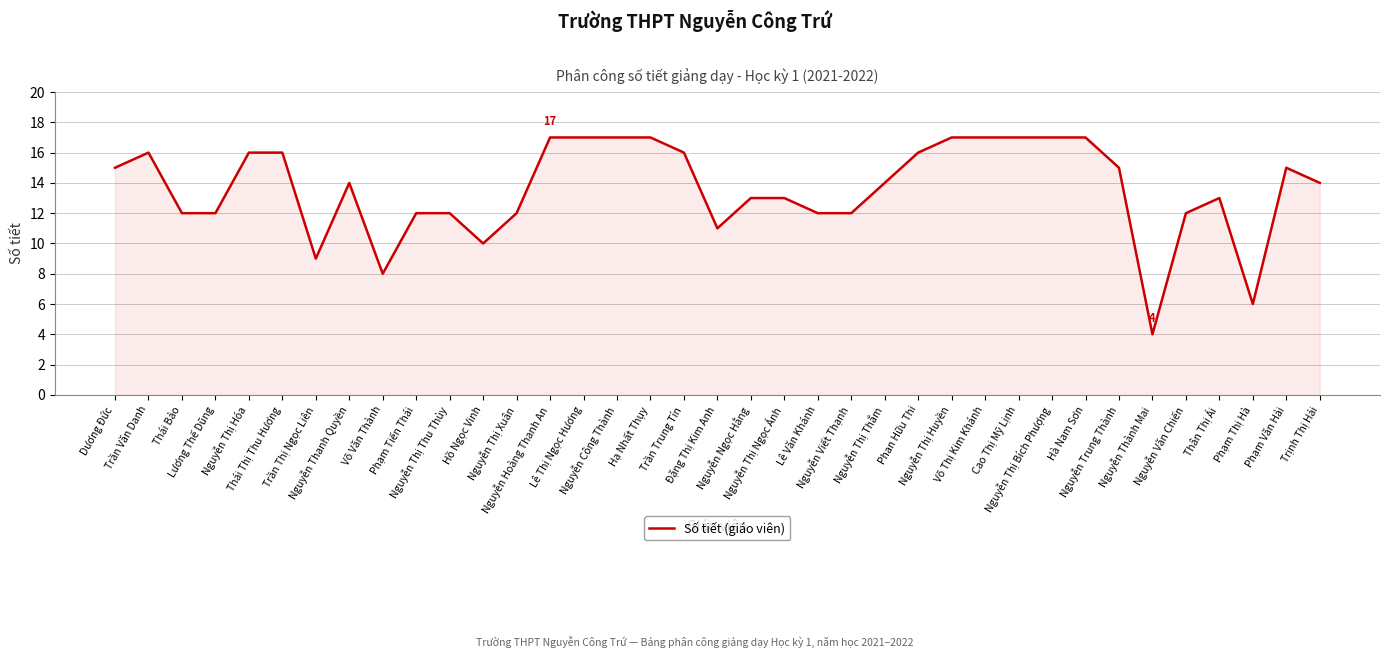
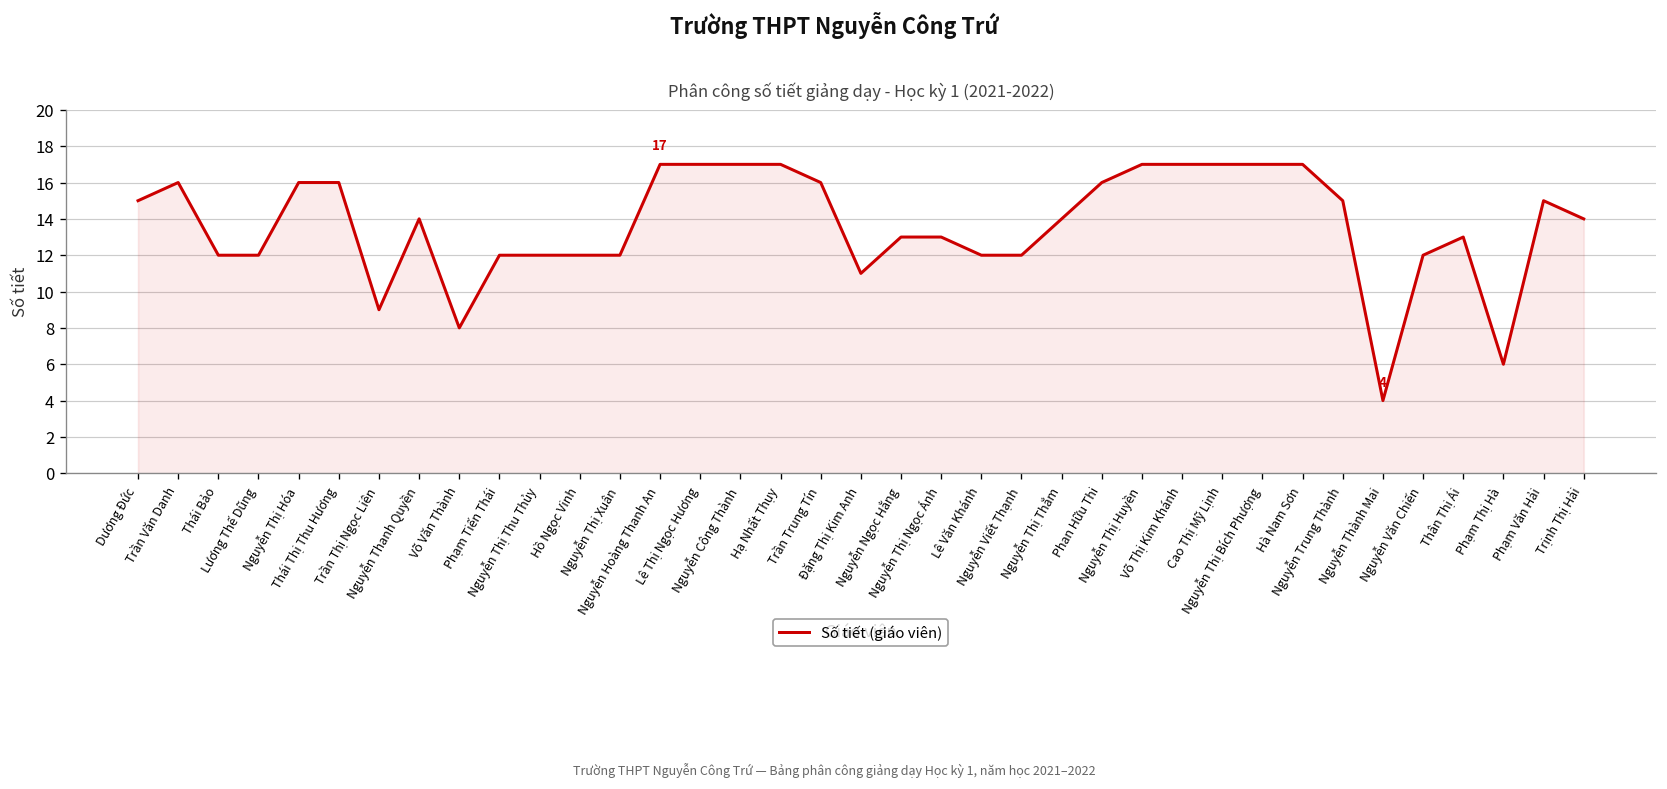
Hồ Ngọc Vinh: 10 -> 12
